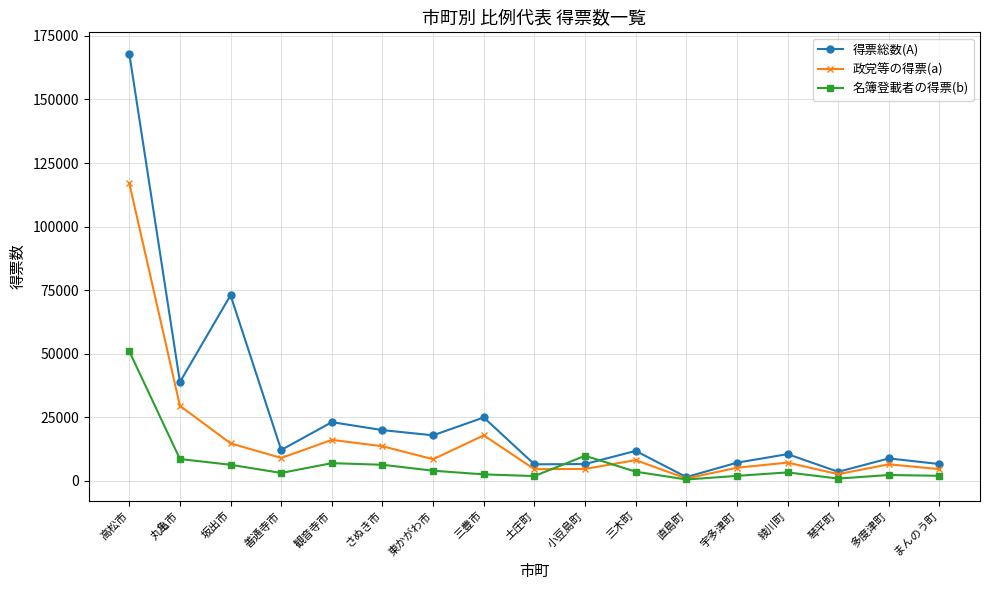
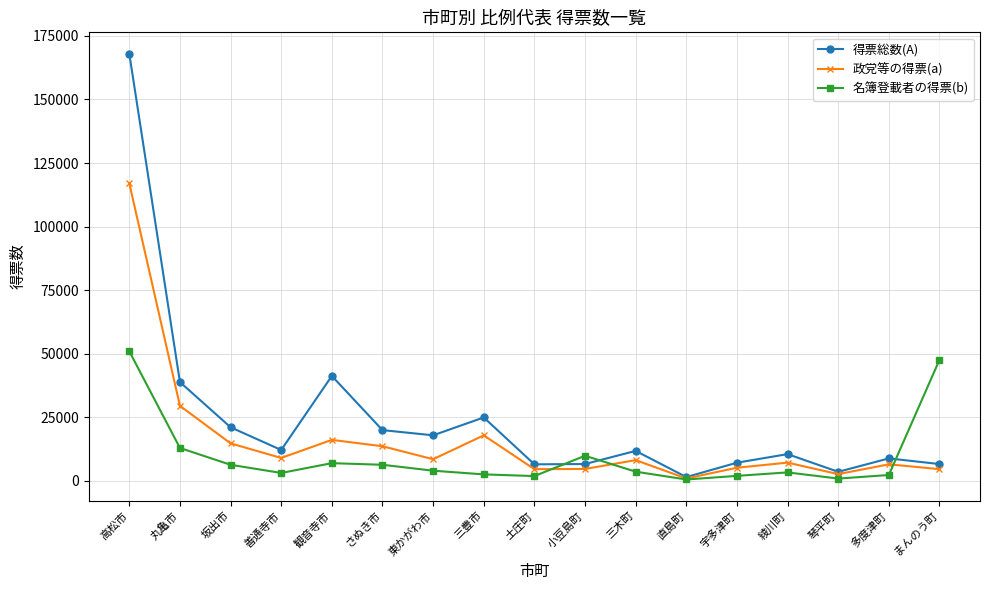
名簿登載者の得票(b), 丸亀市: 9000 -> 13000
得票総数(A), 坂出市: 73000 -> 21000
得票総数(A), 観音寺市: 23000 -> 41000
名簿登載者の得票(b), まんのう町: 2000 -> 48000
